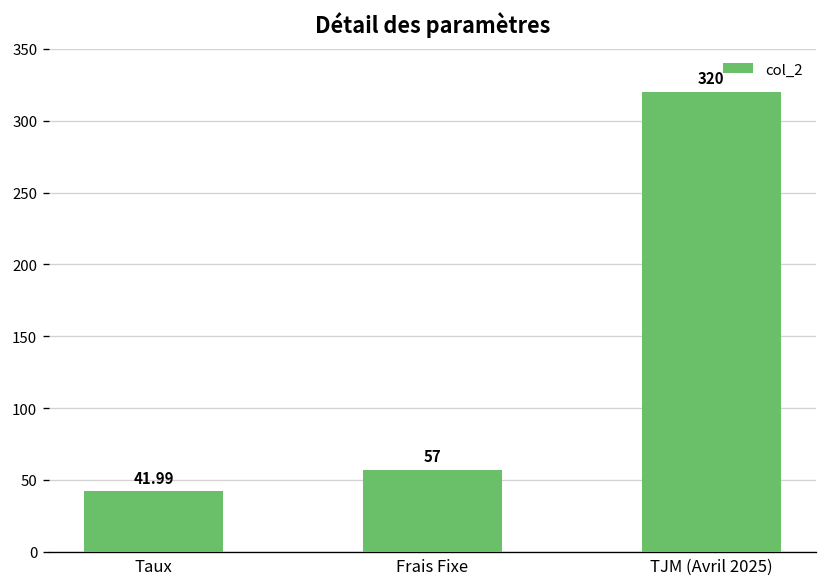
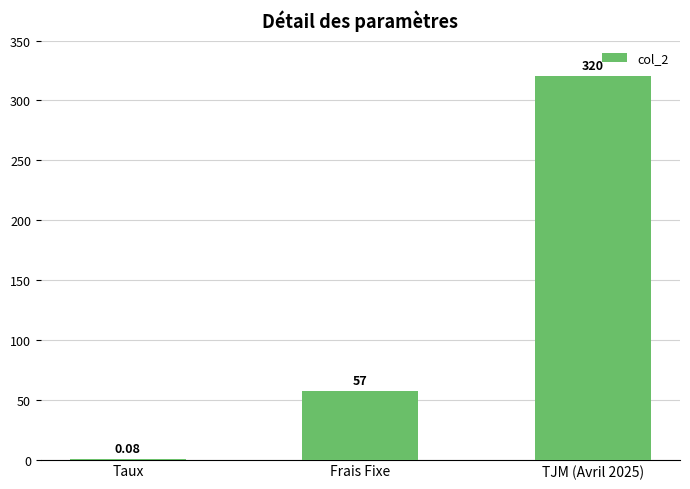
Taux: 41.99 -> 0.08
